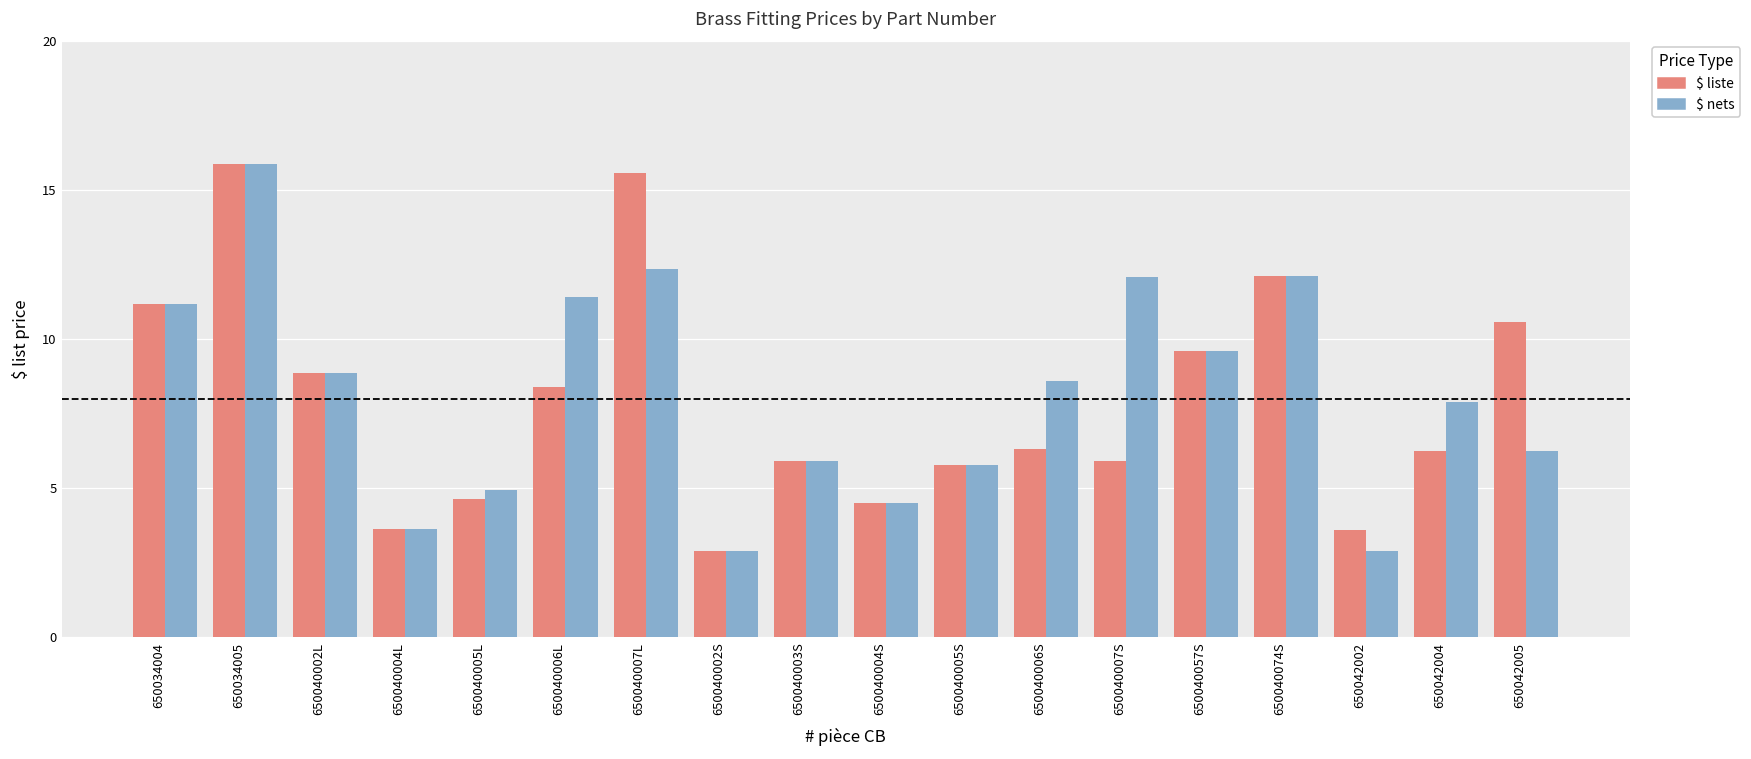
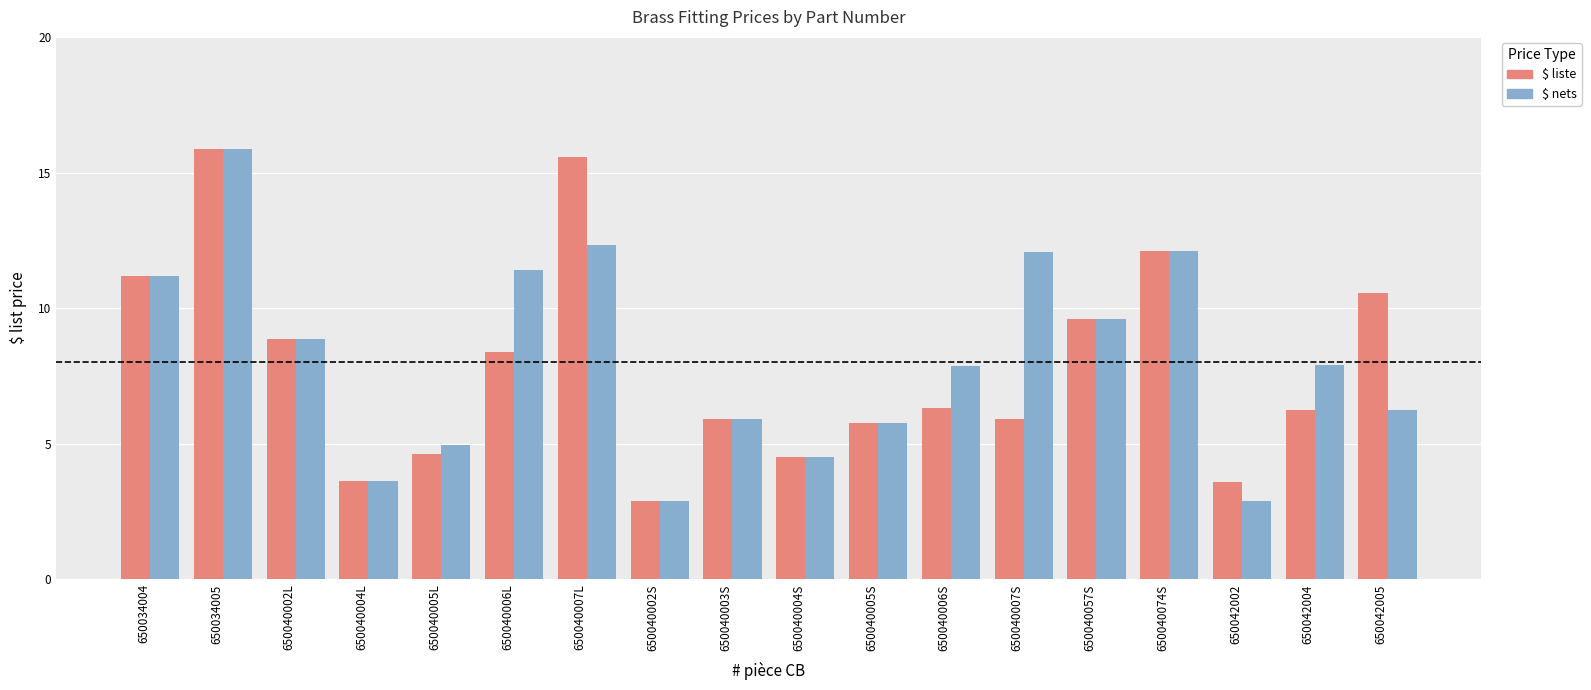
$ nets, 650040006S: 8.6 -> 7.9
